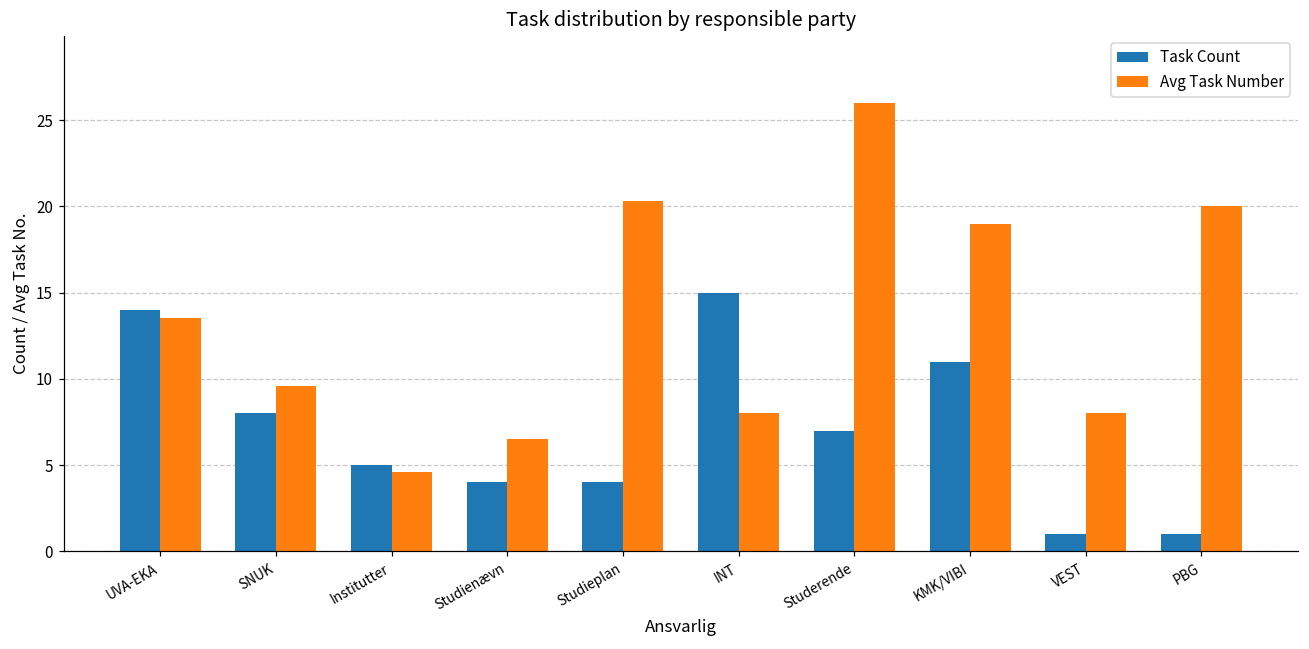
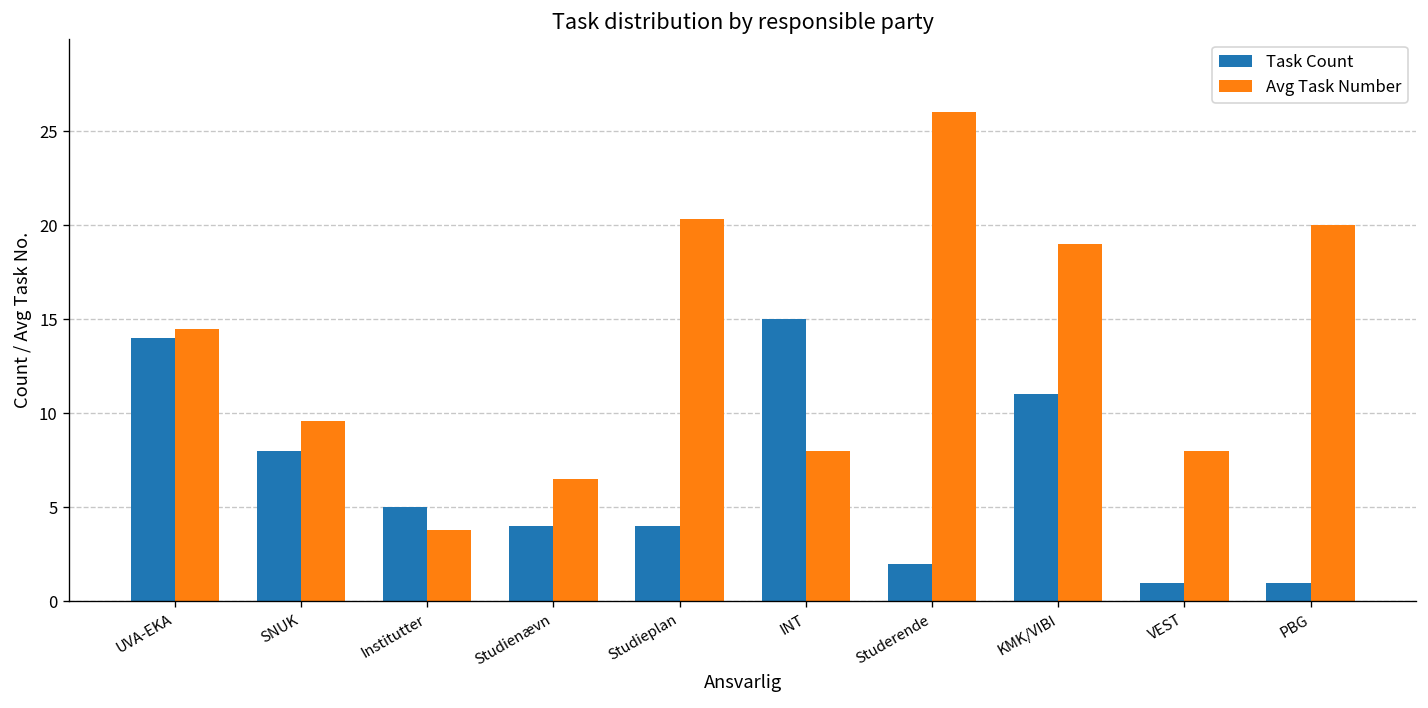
Avg Task Number, UVA-EKA: 13.5 -> 14.5
Avg Task Number, Institutter: 4.6 -> 3.8
Task Count, Studerende: 7 -> 2
